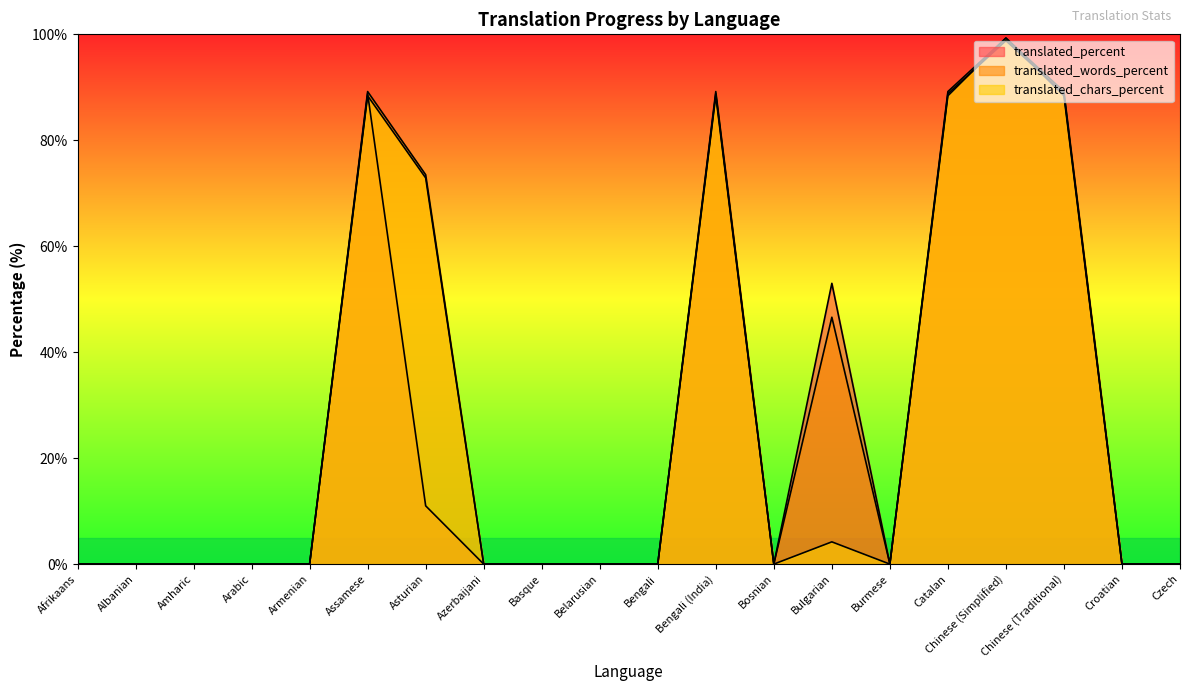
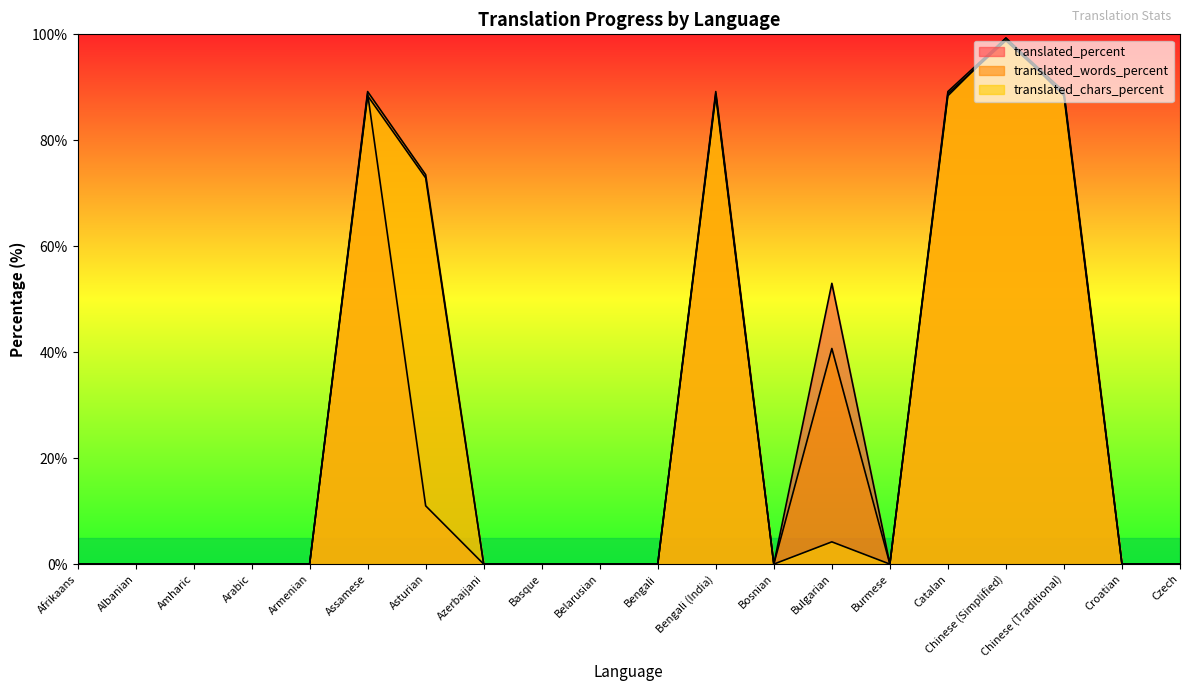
translated_words_percent, Bulgarian: 47% -> 41%
